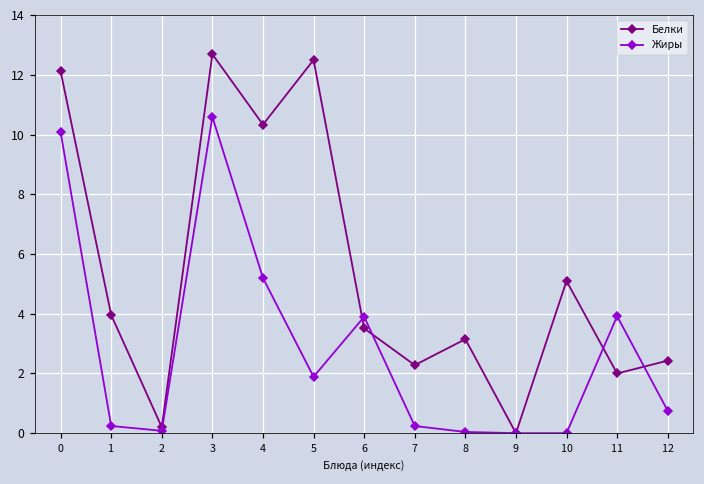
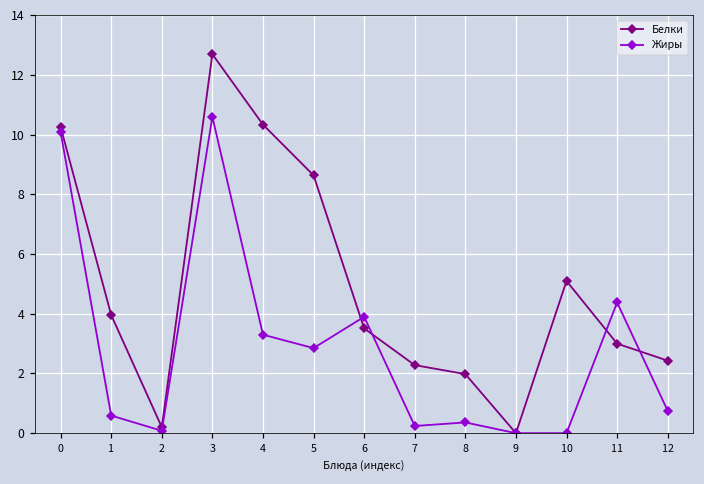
Белки, 0: 12.1 -> 10.3
Жиры, 1: 0.2 -> 0.6
Жиры, 4: 5.2 -> 3.3
Белки, 5: 12.5 -> 8.6
Жиры, 5: 1.9 -> 2.9
Белки, 8: 3.2 -> 2.0
Жиры, 8: 0.0 -> 0.4
Белки, 11: 2 -> 3
Жиры, 11: 3.9 -> 4.4
